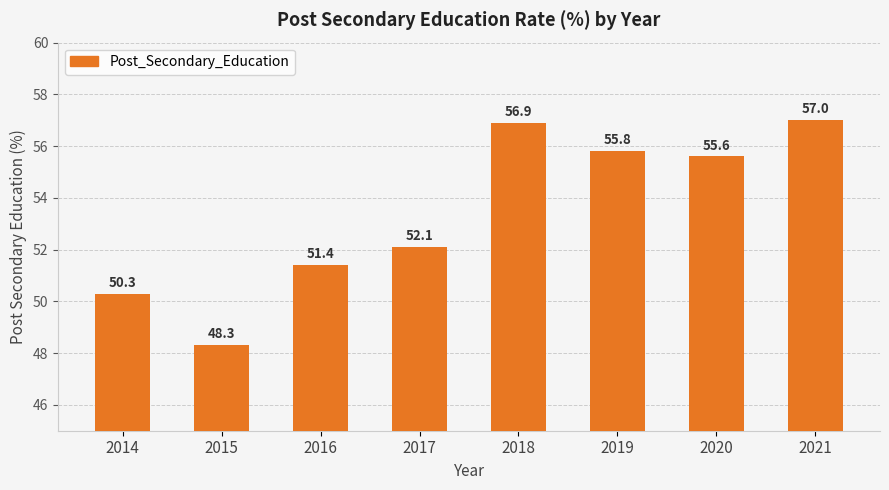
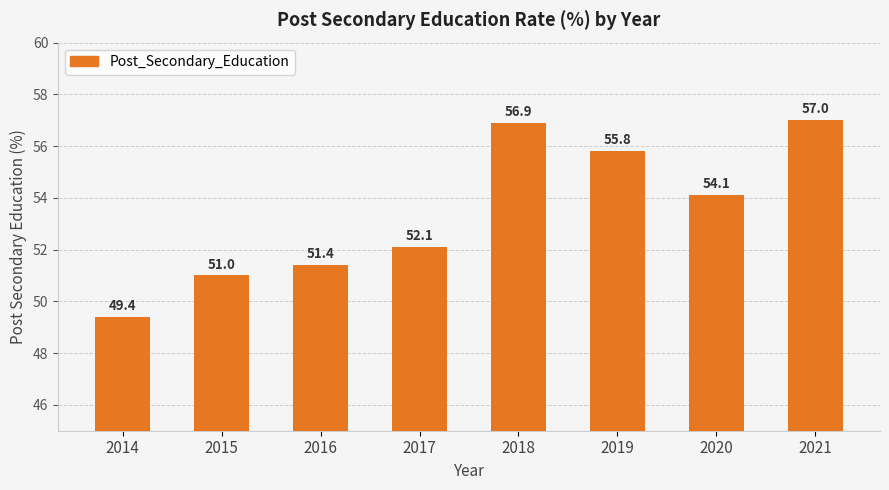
2014: 50.3 -> 49.4
2015: 48.3 -> 51.0
2020: 55.6 -> 54.1
